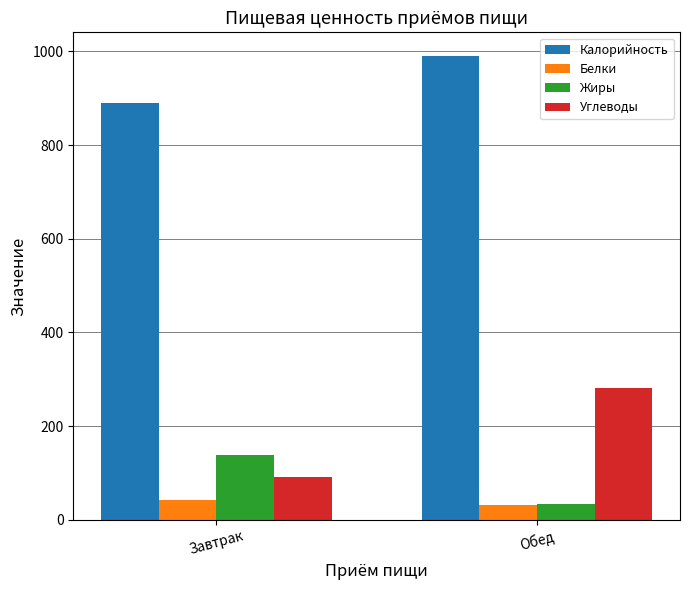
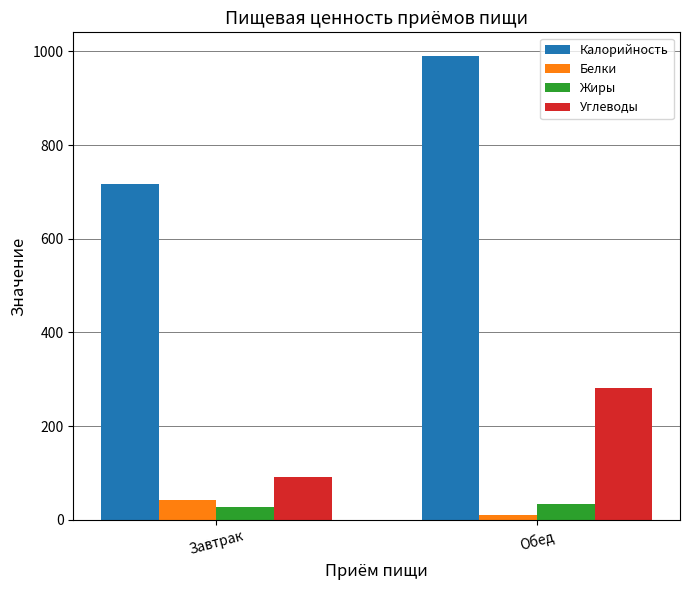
Калорийность, Завтрак: 890 -> 720
Жиры, Завтрак: 140 -> 30
Белки, Обед: 30 -> 10
